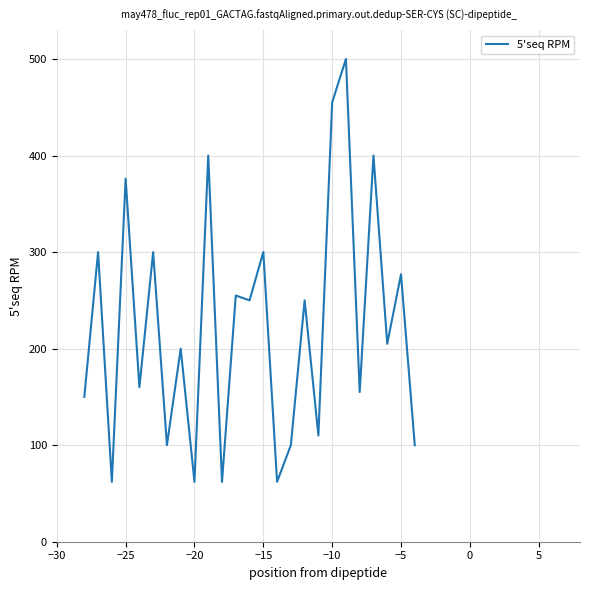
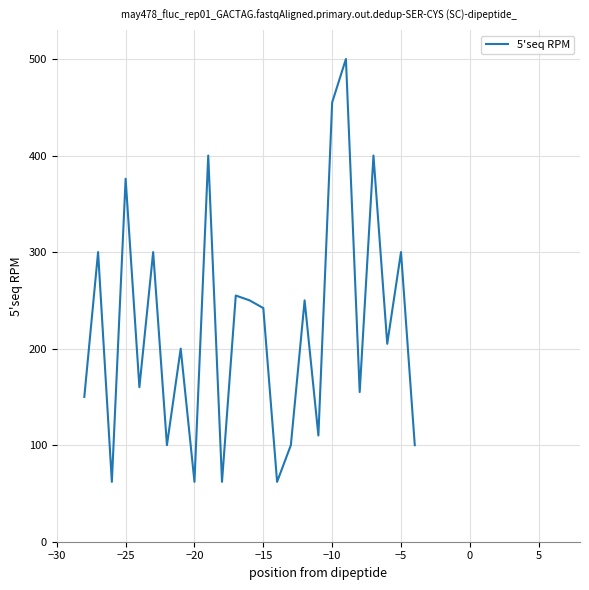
−15: 300 -> 240
−5: 280 -> 300
